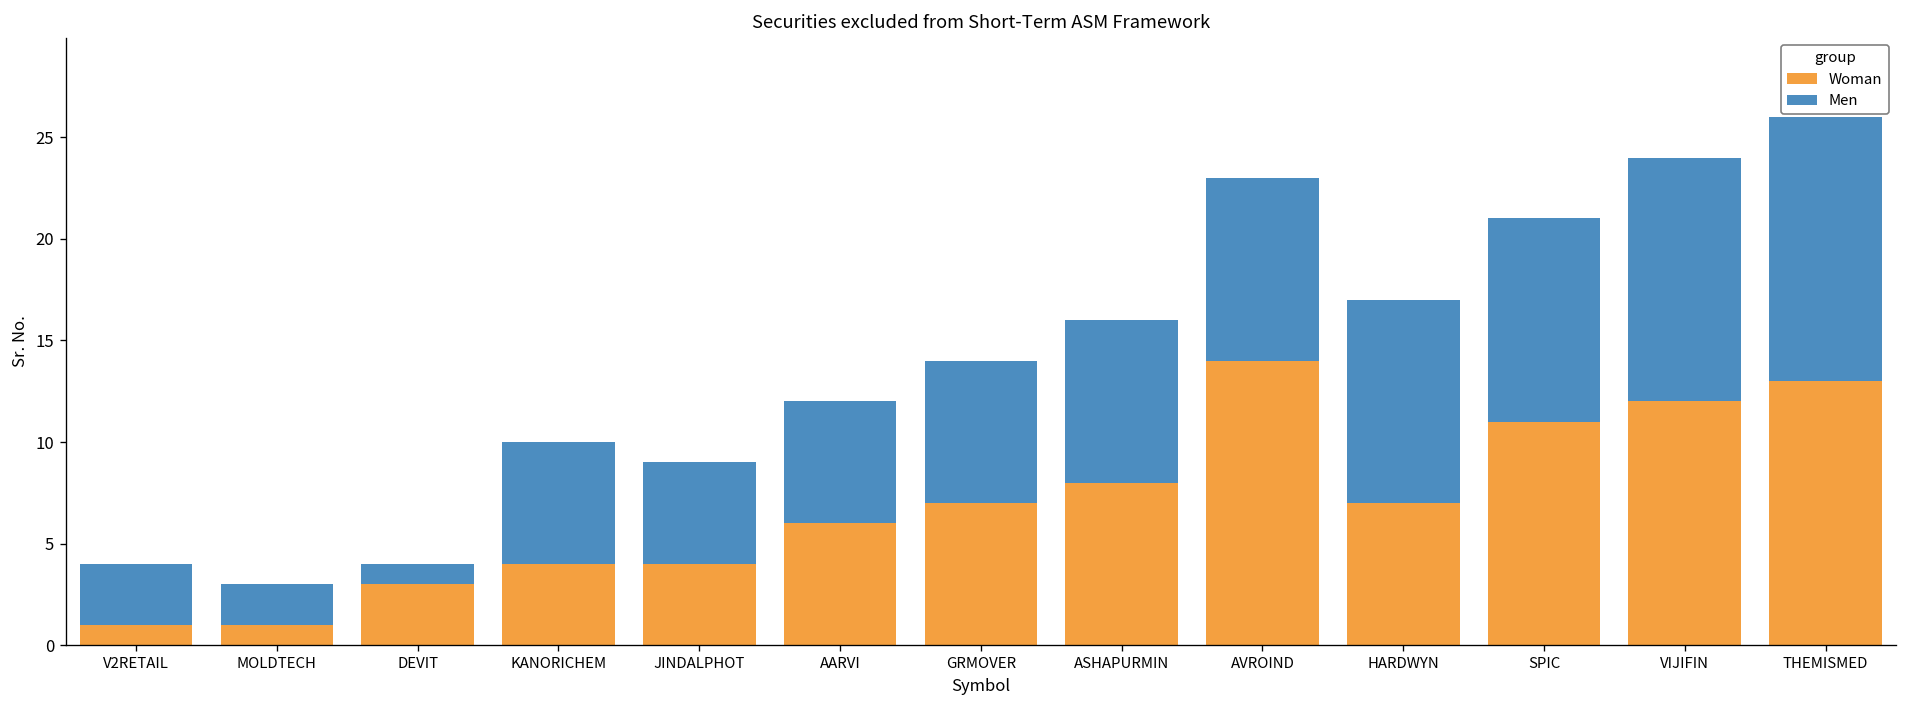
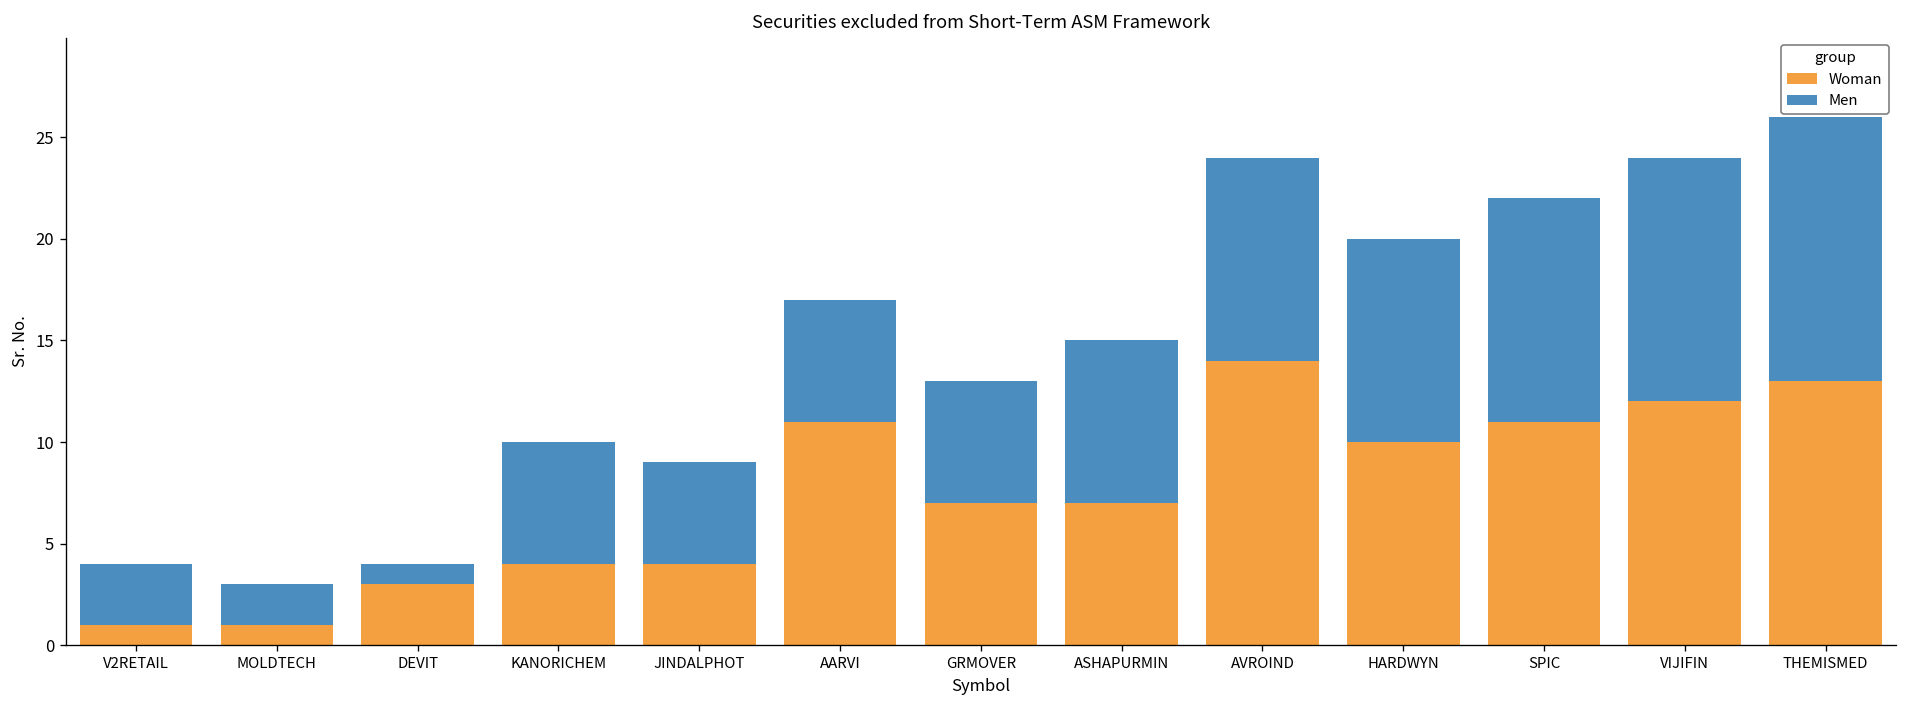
Woman, AARVI: 6 -> 11
Men, GRMOVER: 7 -> 6
Woman, ASHAPURMIN: 8 -> 7
Men, AVROIND: 9 -> 10
Woman, HARDWYN: 7 -> 10
Men, SPIC: 10 -> 11
